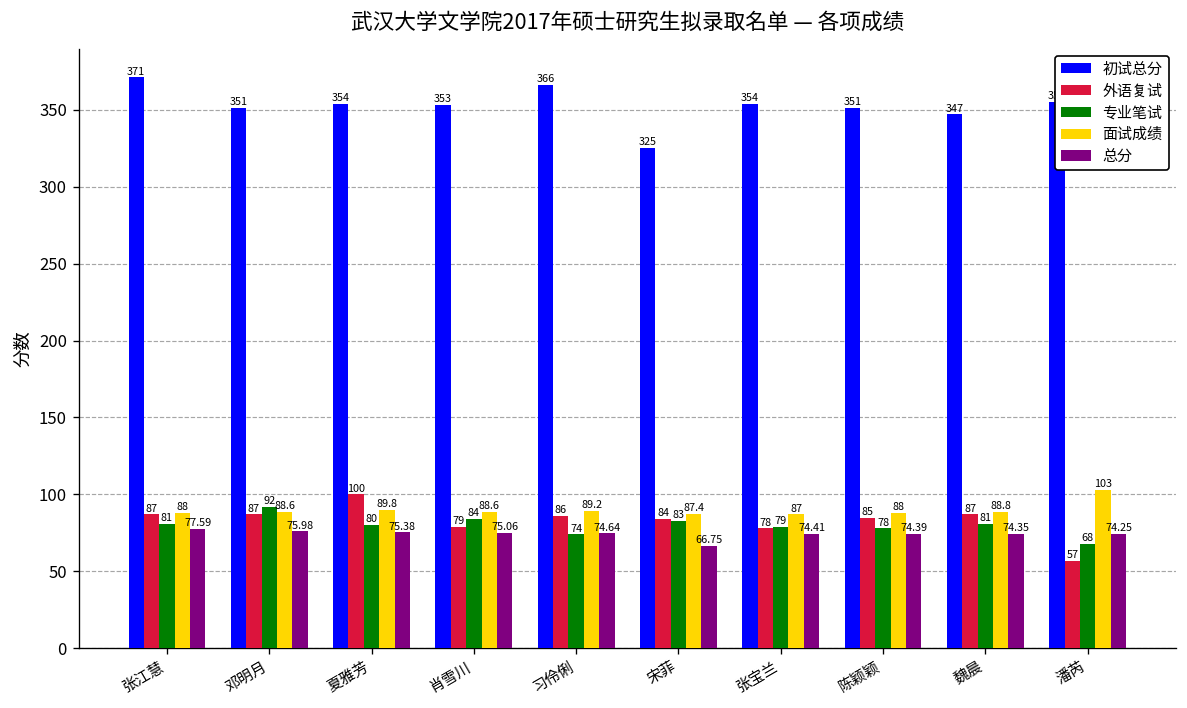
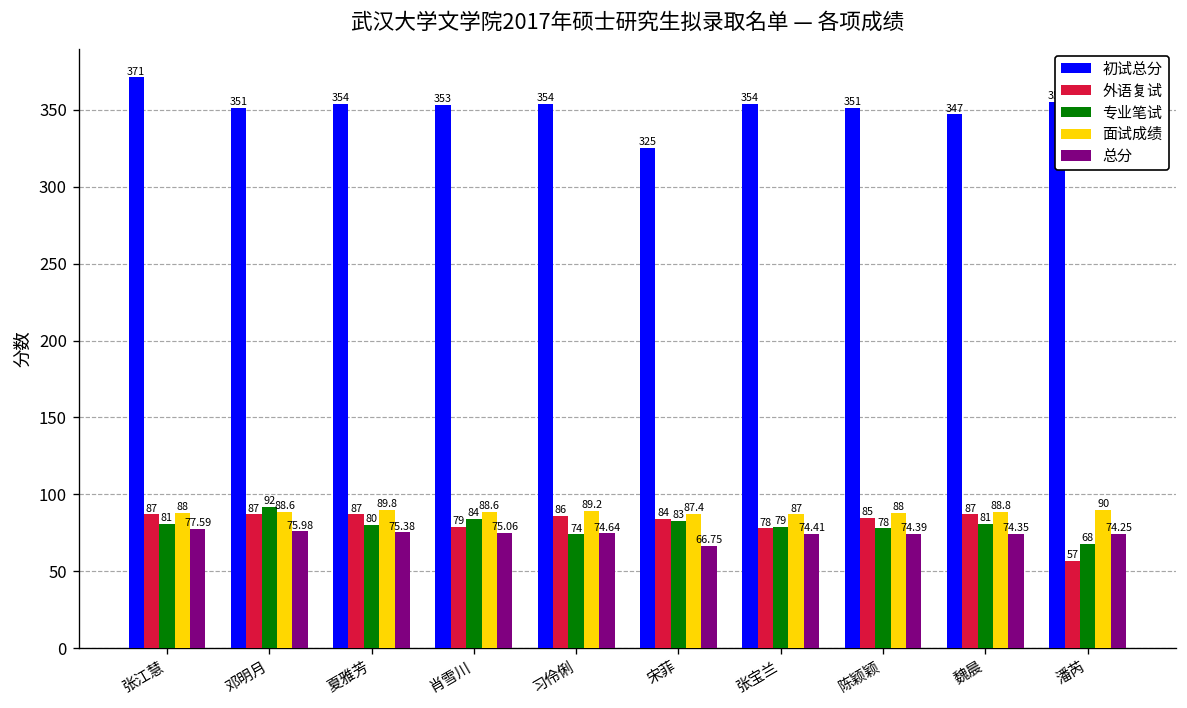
外语复试, 夏雅芳: 100 -> 87
初试总分, 习伶俐: 366 -> 354
面试成绩, 潘芮: 103 -> 90
